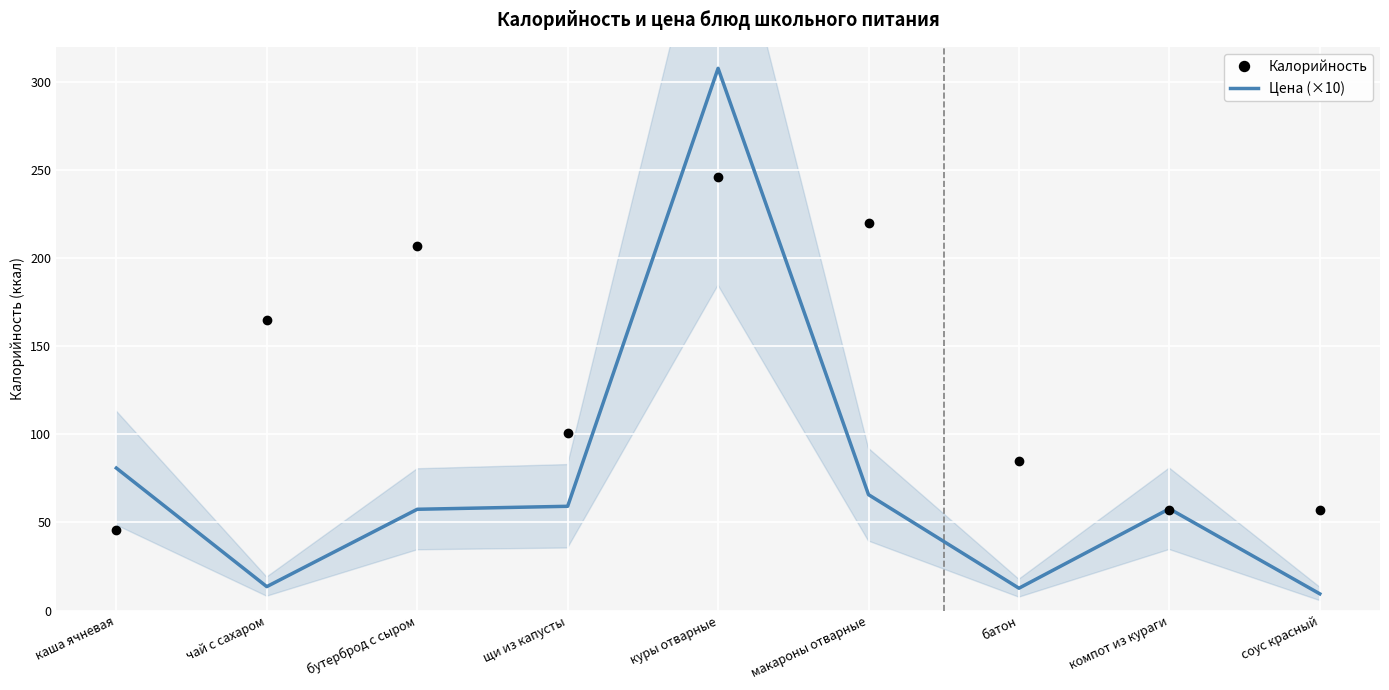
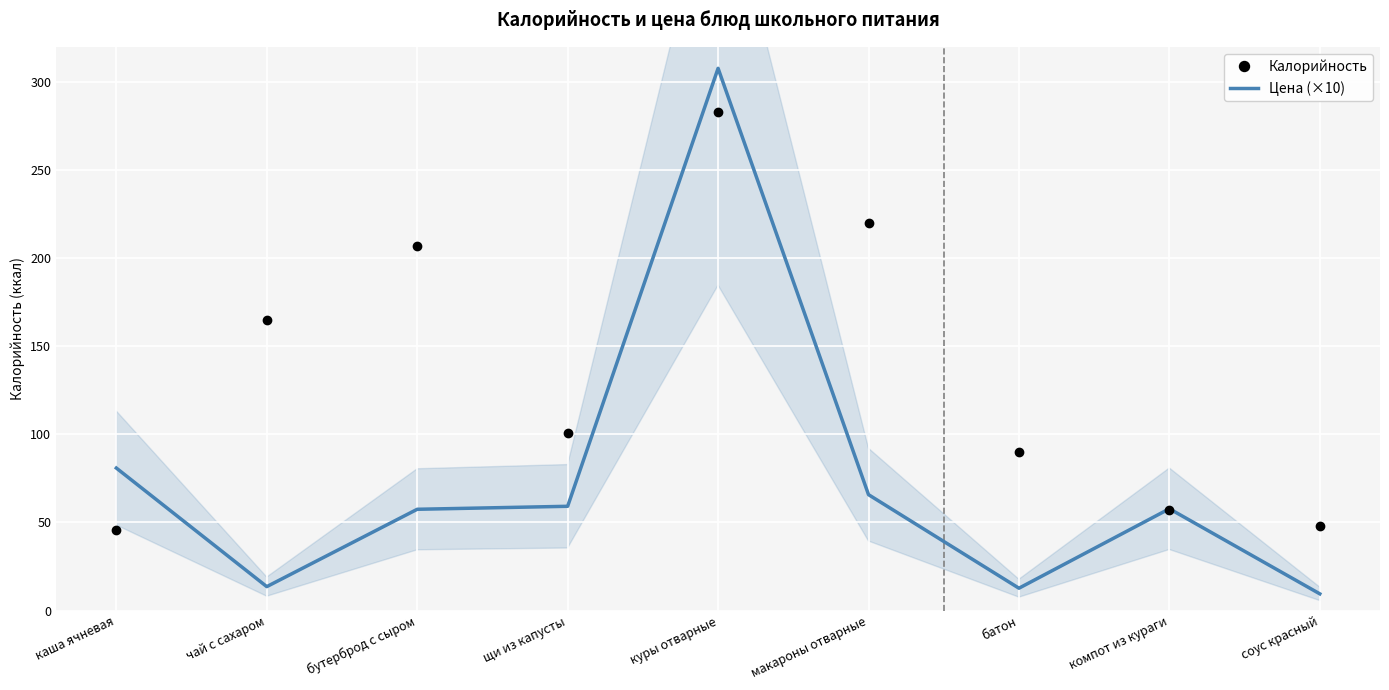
Калорийность, куры отварные: 246 -> 283
Калорийность, батон: 85 -> 90
Калорийность, соус красный: 57 -> 48
